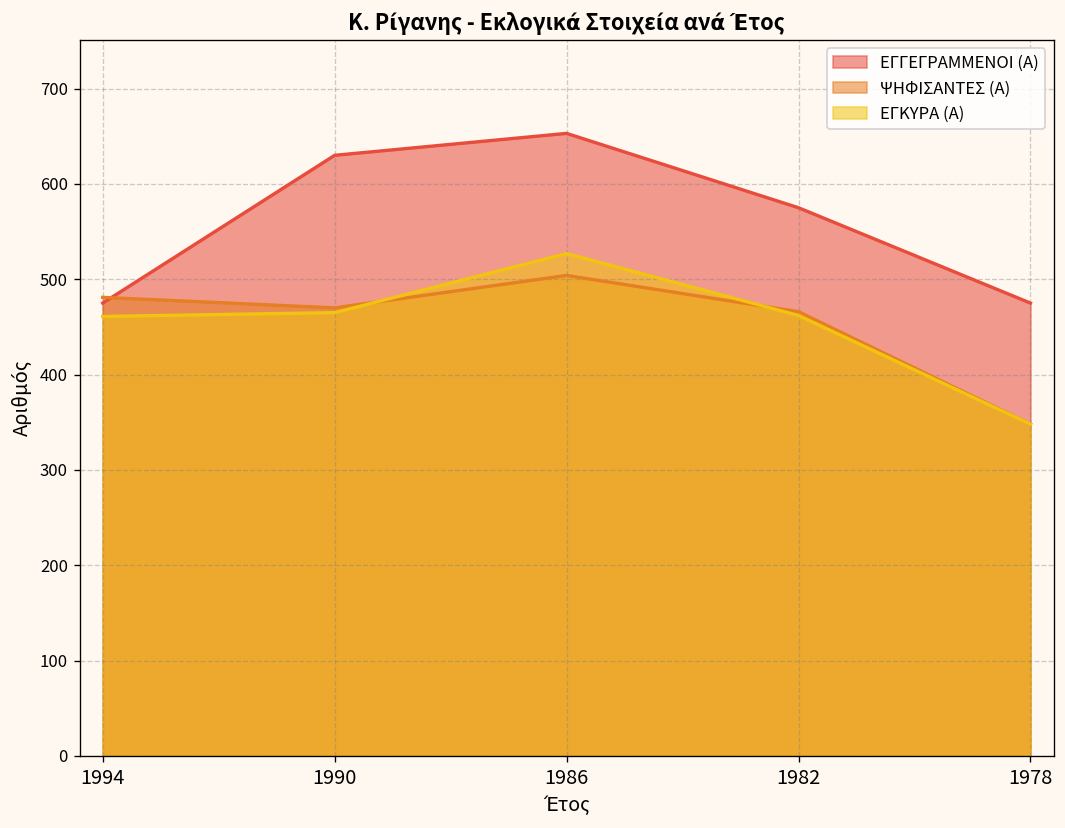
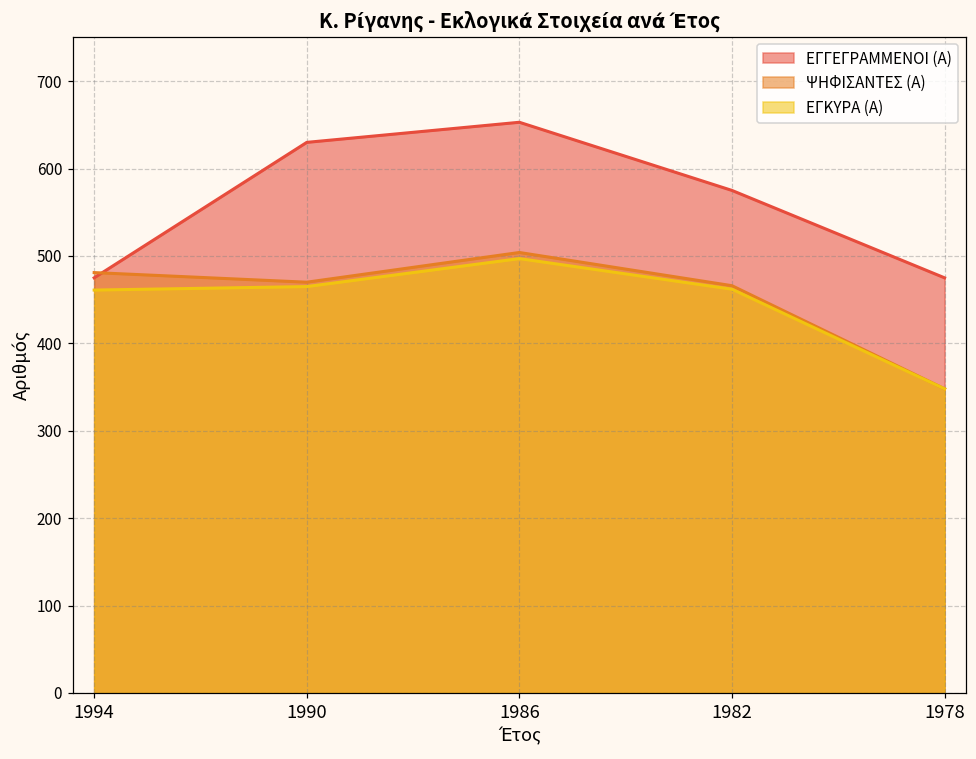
ΕΓΚΥΡΑ (Α), 1986: 530 -> 500
